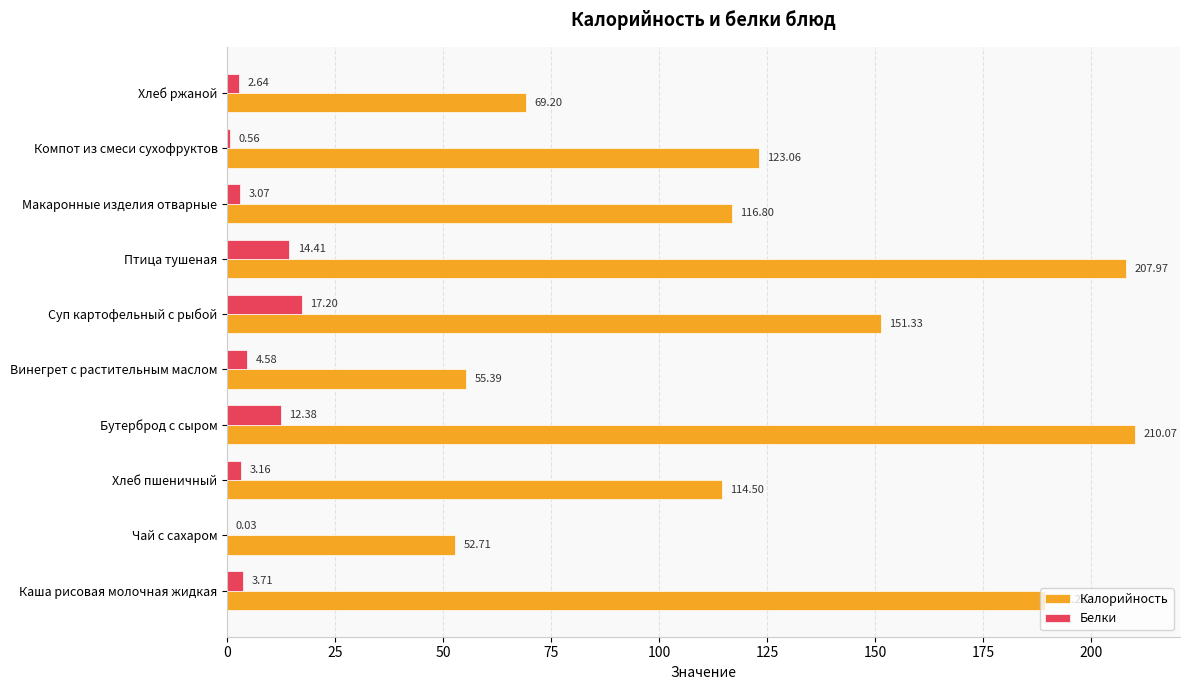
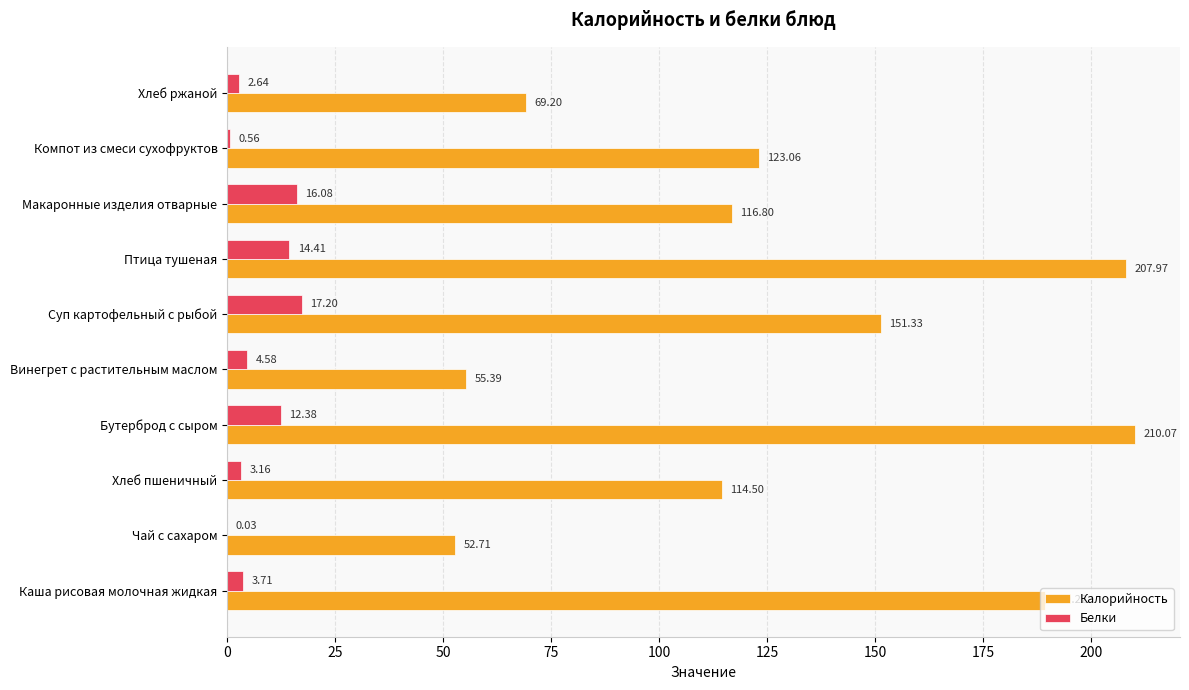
Белки, Макаронные изделия отварные: 3.07 -> 16.08
